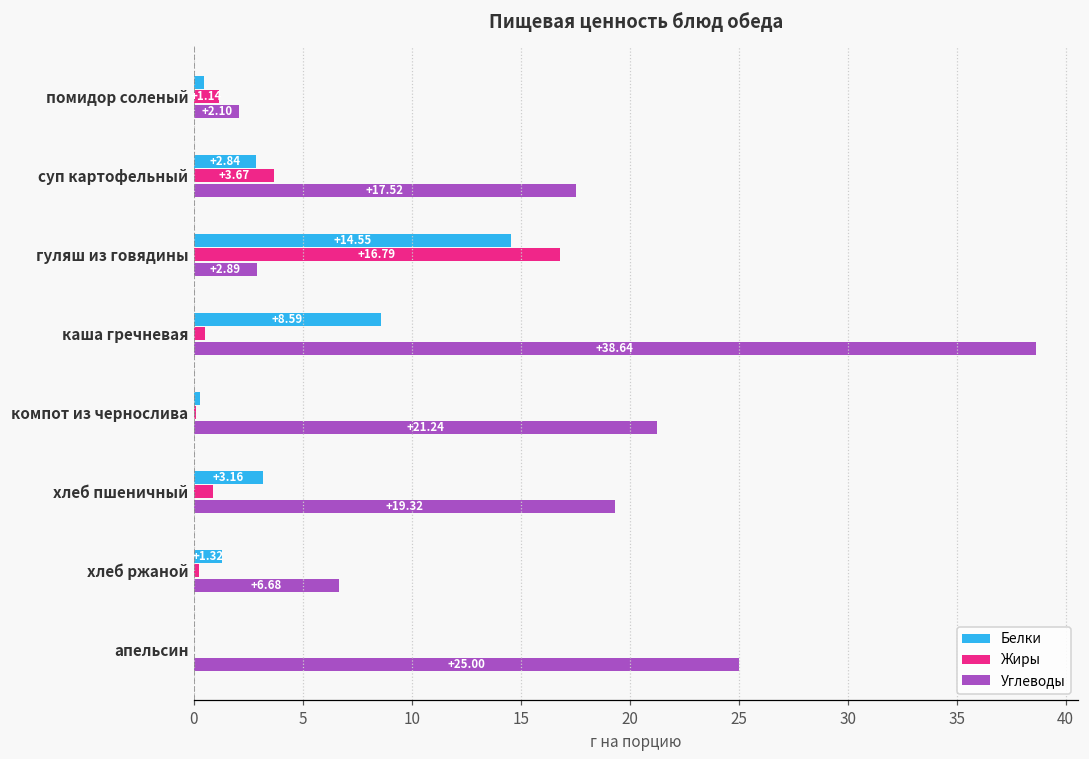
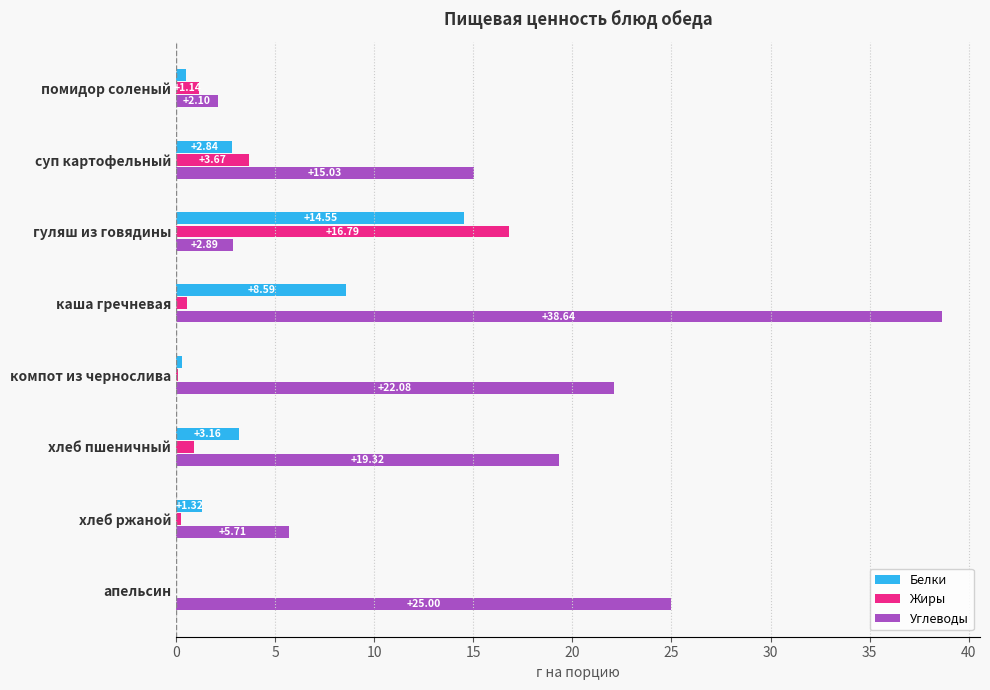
Углеводы, суп картофельный: +17.52 -> +15.03
Углеводы, компот из чернослива: +21.24 -> +22.08
Углеводы, хлеб ржаной: +6.68 -> +5.71
